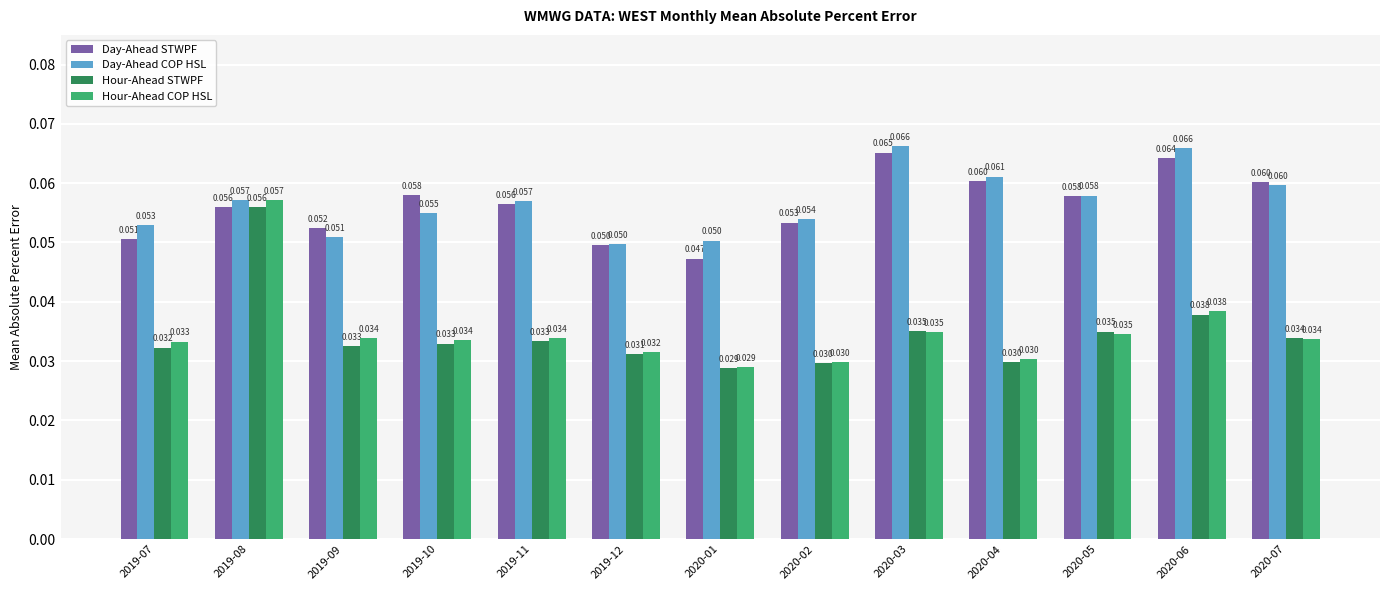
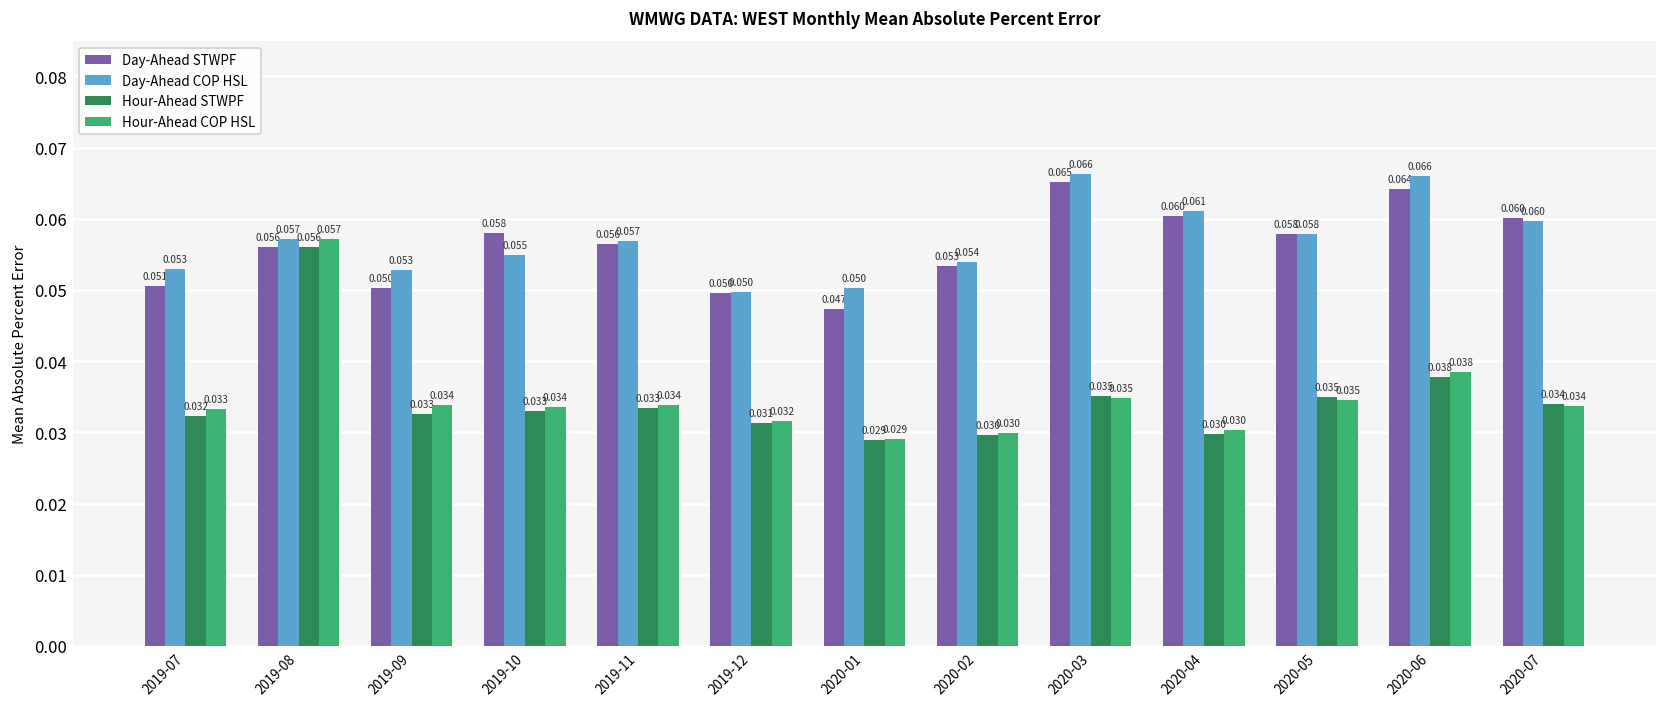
Day-Ahead STWPF, 2019-09: 0.052 -> 0.050
Day-Ahead COP HSL, 2019-09: 0.051 -> 0.053
